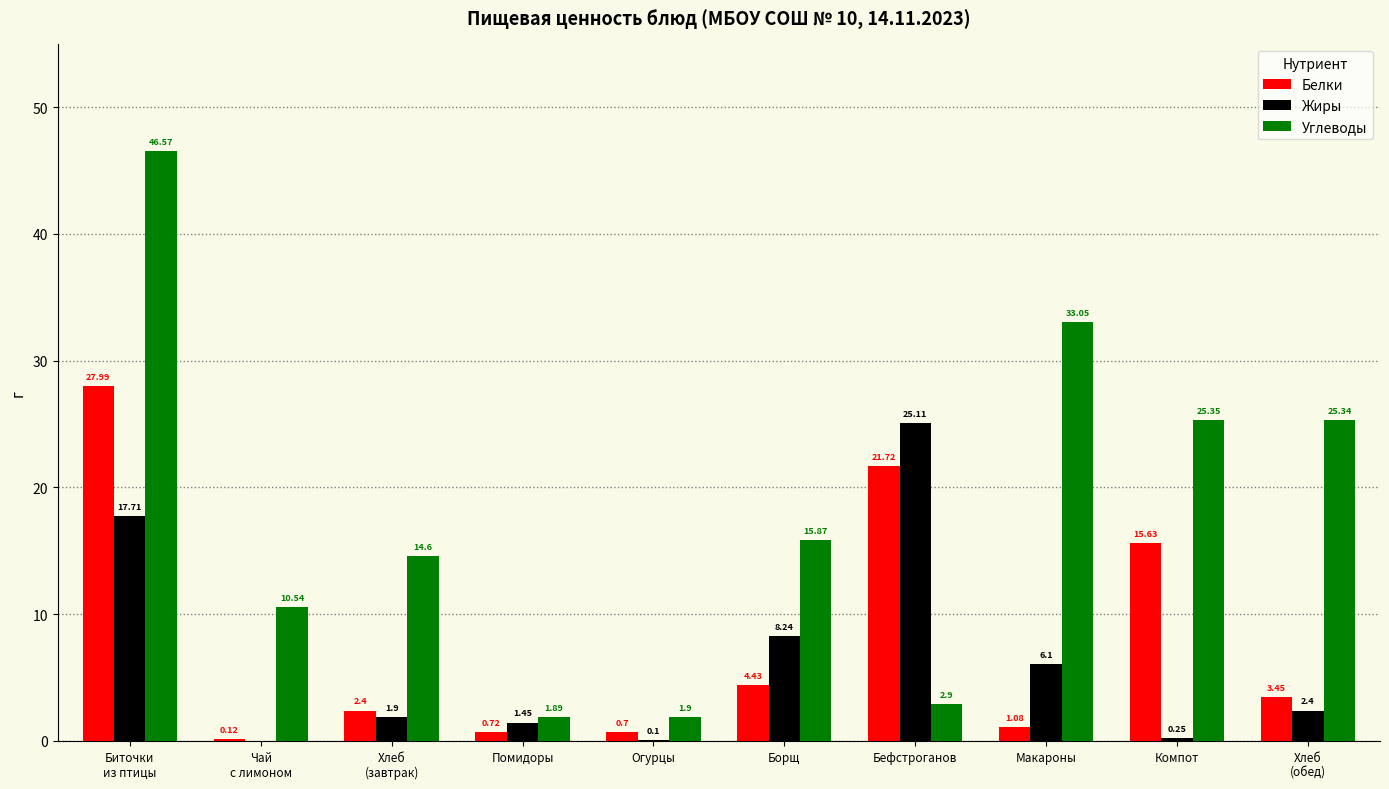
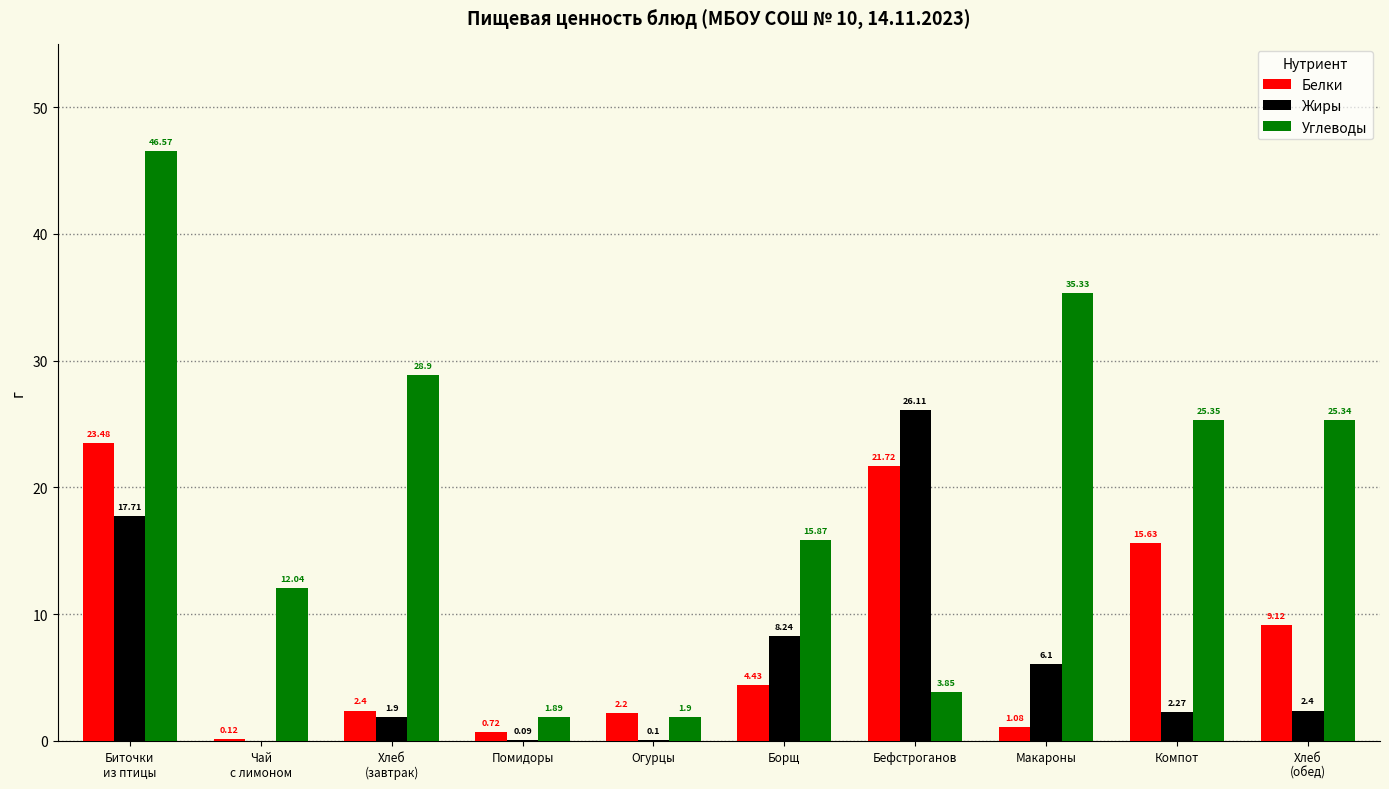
Белки, Биточки из птицы: 27.99 -> 23.48
Углеводы, Чай с лимоном: 10.54 -> 12.04
Углеводы, Хлеб (завтрак): 14.6 -> 28.9
Жиры, Помидоры: 1.45 -> 0.09
Белки, Огурцы: 0.7 -> 2.2
Жиры, Бефстроганов: 25.11 -> 26.11
Углеводы, Бефстроганов: 2.9 -> 3.85
Углеводы, Макароны: 33.05 -> 35.33
Жиры, Компот: 0.25 -> 2.27
Белки, Хлеб (обед): 3.45 -> 9.12
